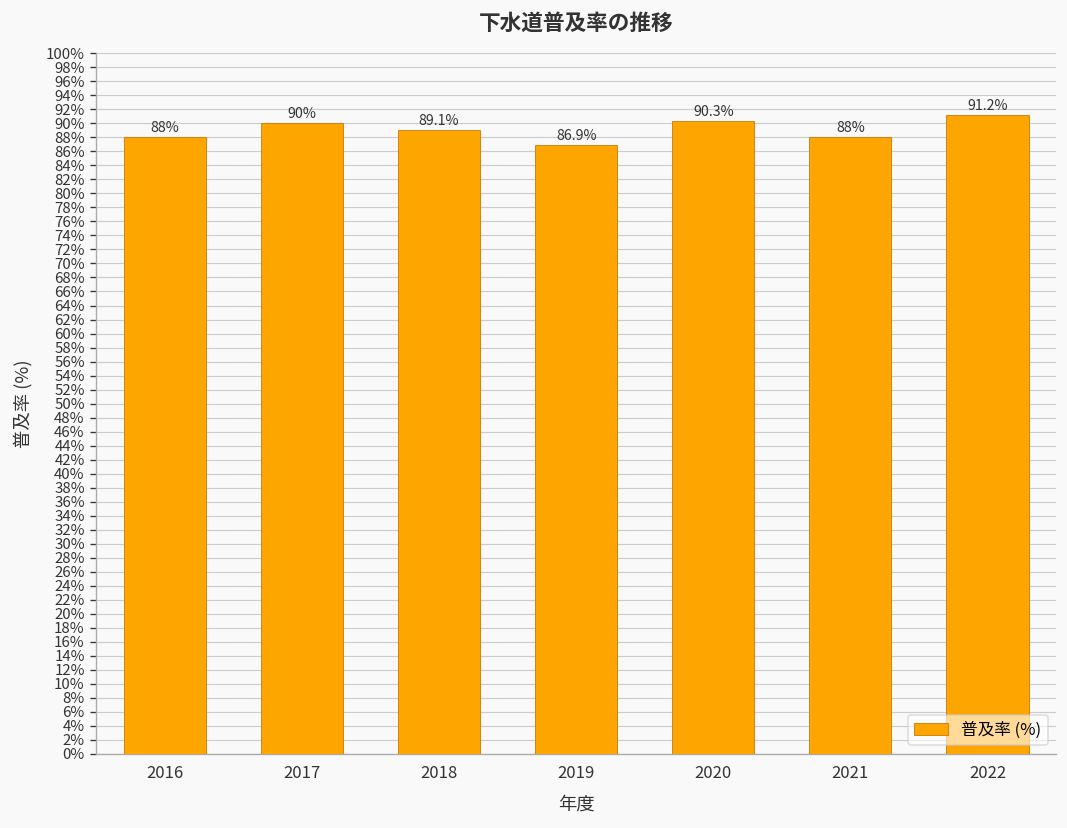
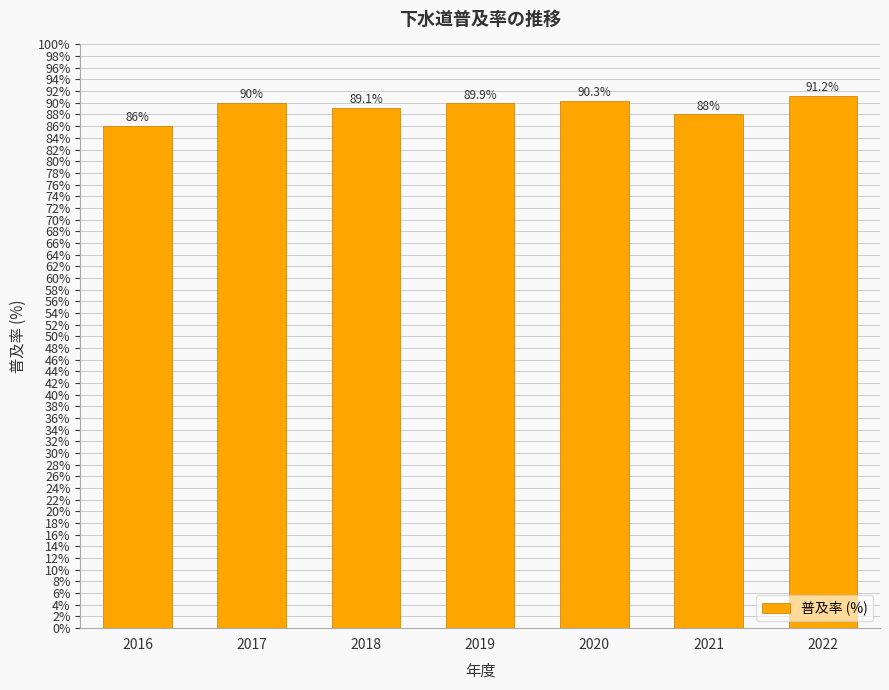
2016: 88% -> 86%
2019: 86.9% -> 89.9%
